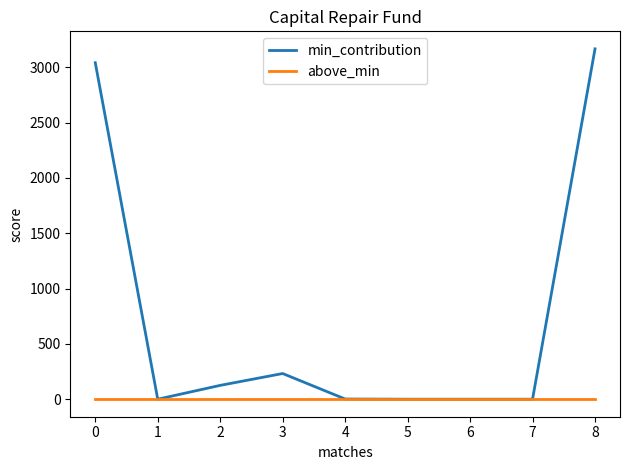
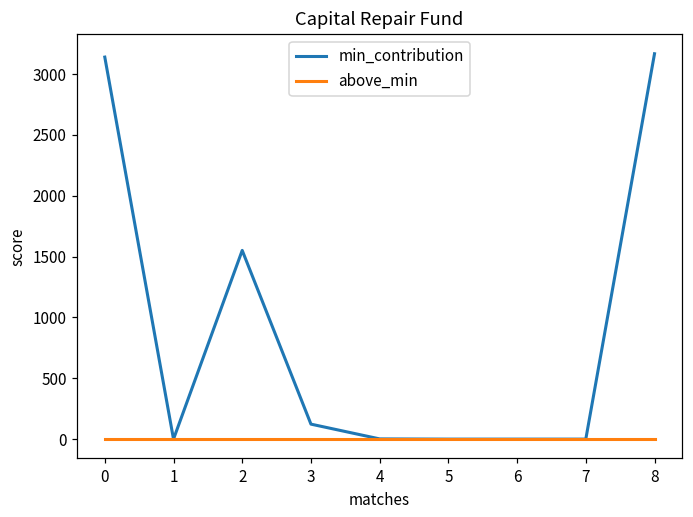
min_contribution, 0: 3040 -> 3140
min_contribution, 2: 130 -> 1550
min_contribution, 3: 230 -> 120
